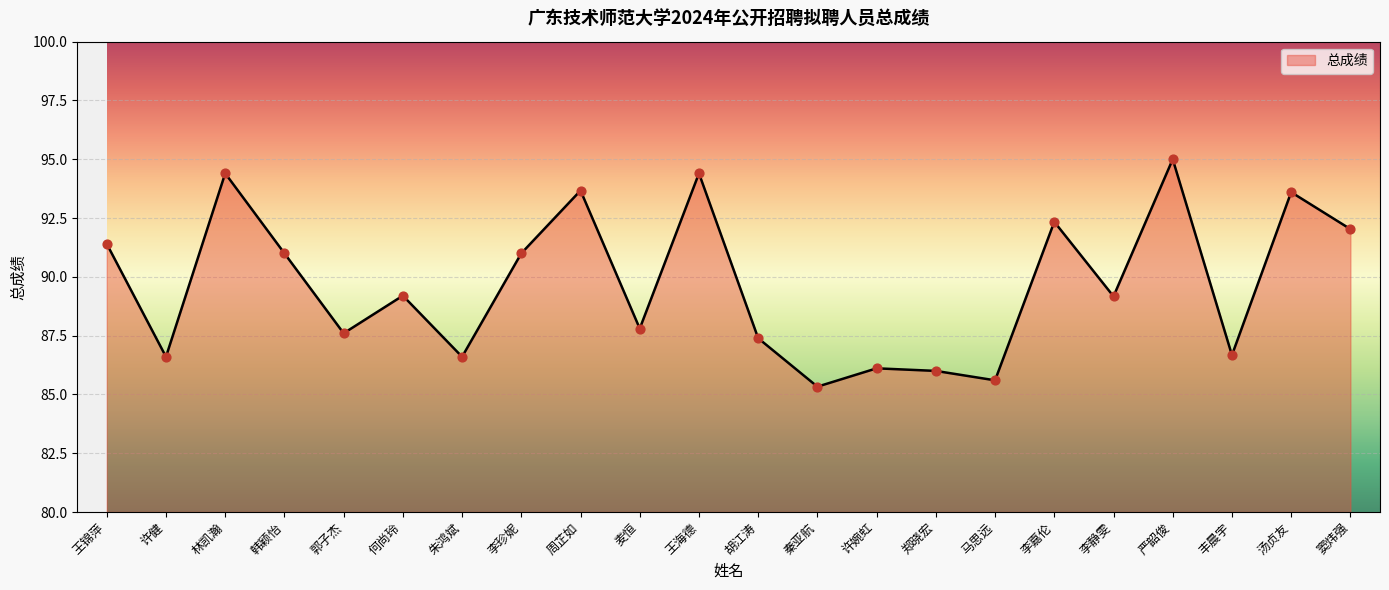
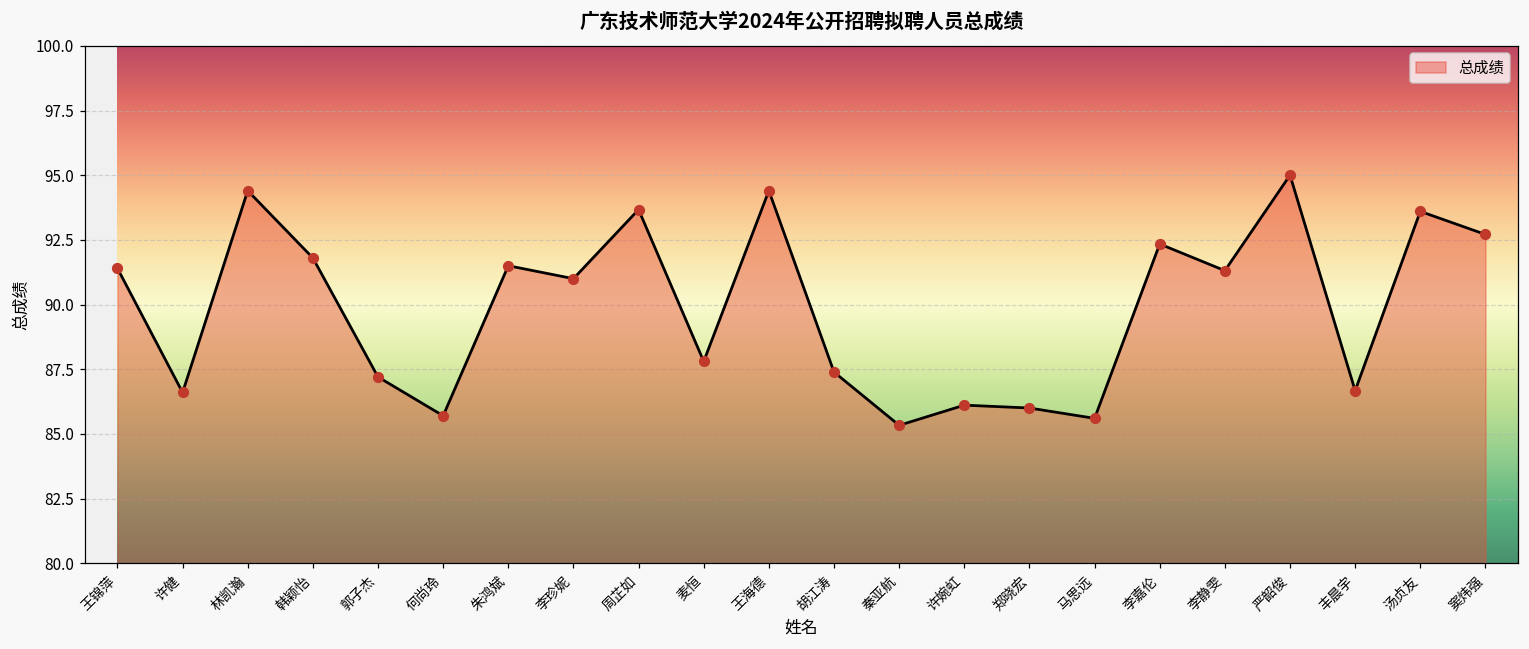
韩颖怡: 91.0 -> 91.8
郭子杰: 87.6 -> 87.2
何尚玲: 89.2 -> 85.7
朱鸿斌: 86.6 -> 91.5
李静雯: 89.2 -> 91.3
窦炜强: 92.0 -> 92.7
